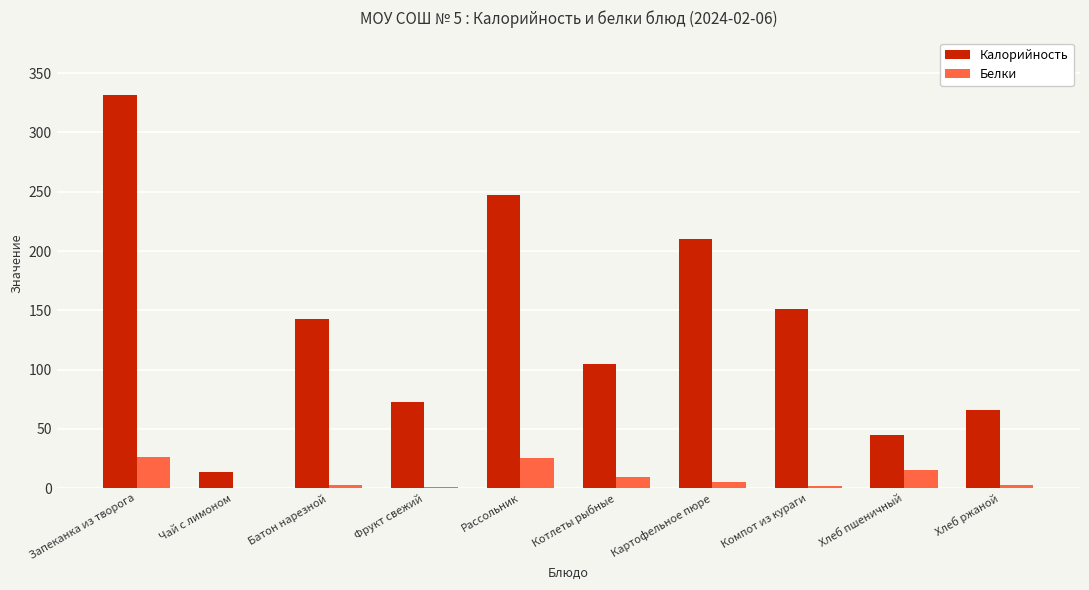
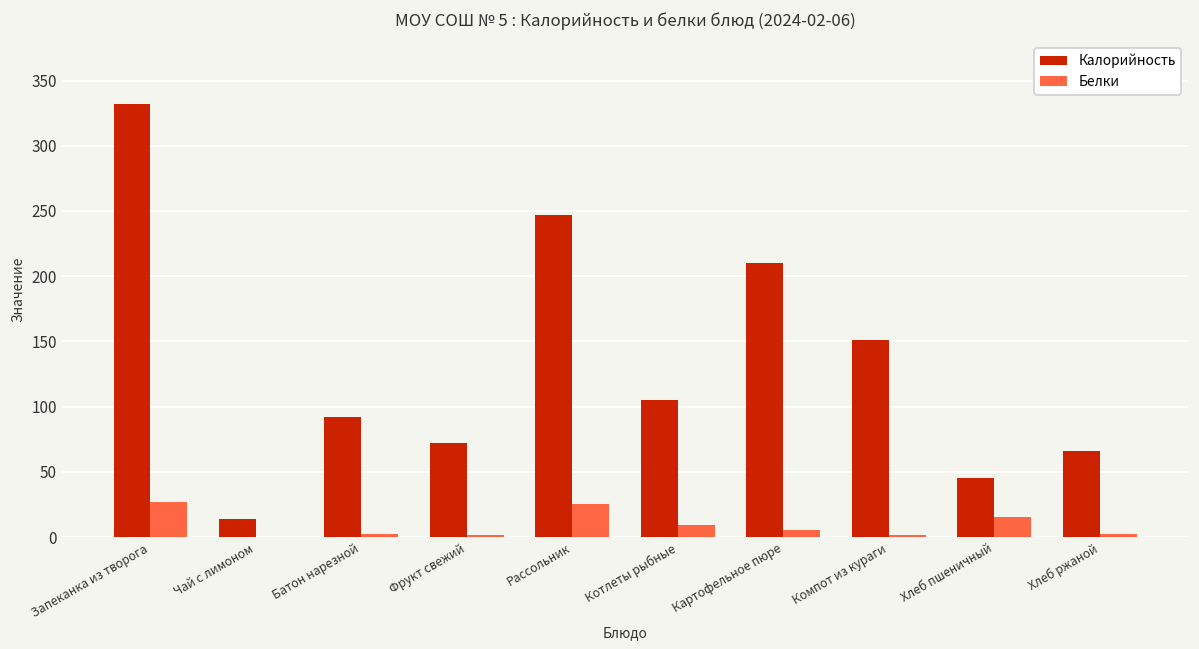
Калорийность, Батон нарезной: 143 -> 92
